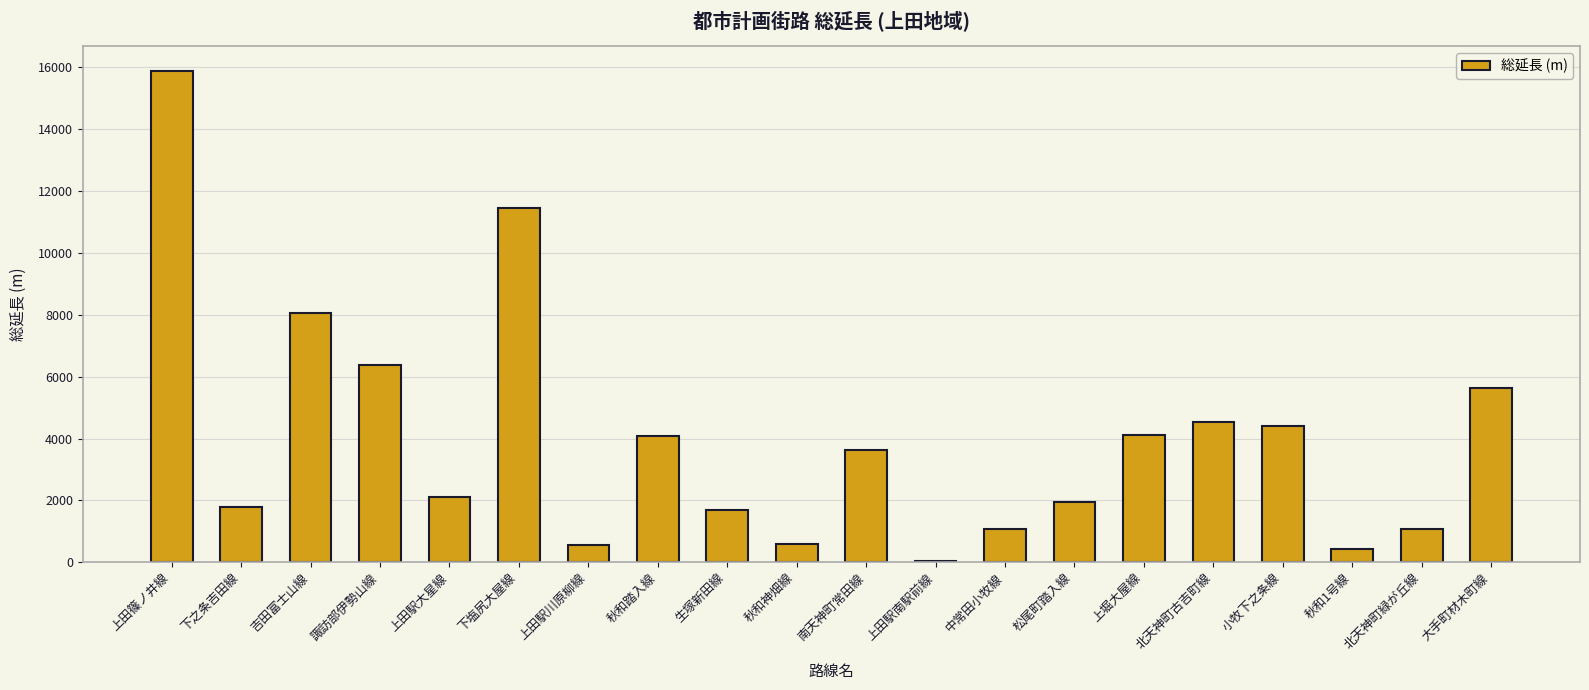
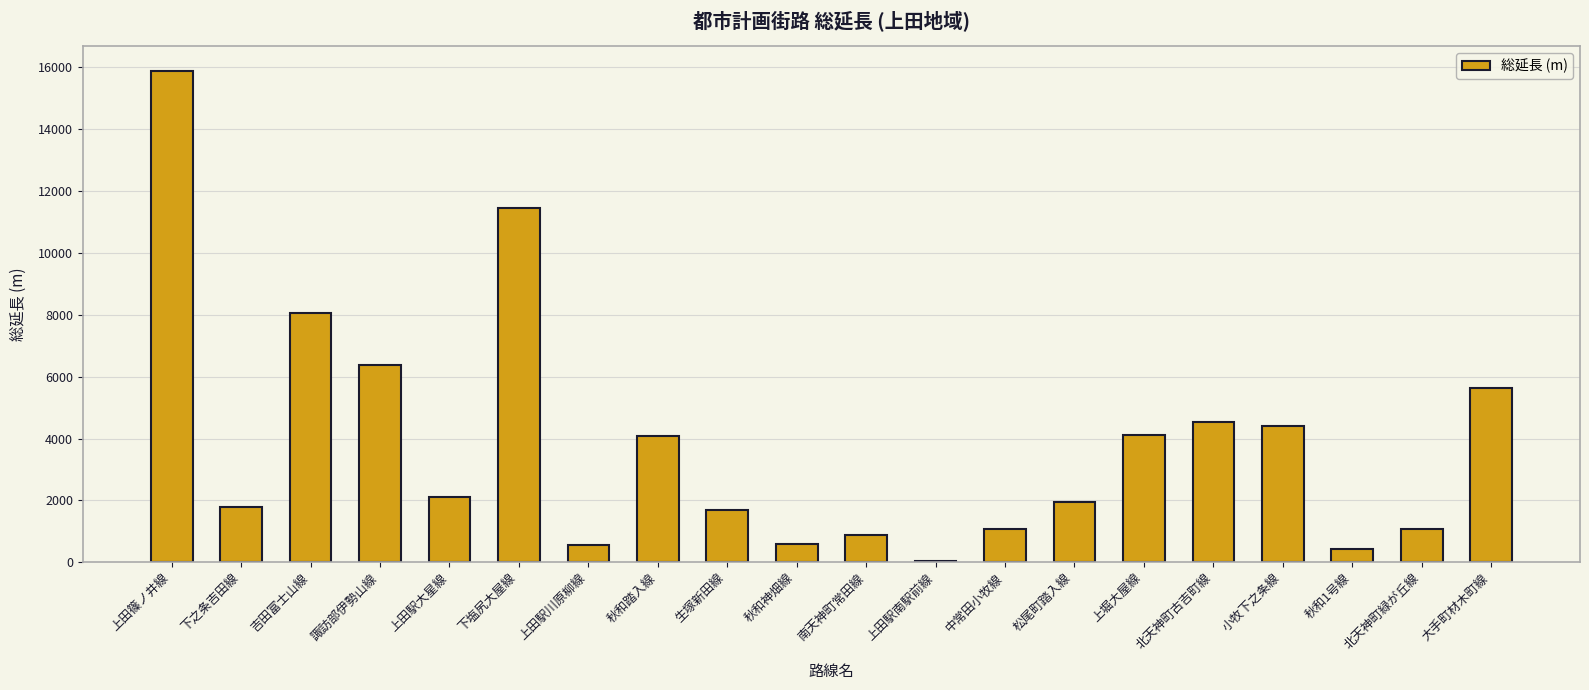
南天神町常田線: 3600 -> 900
